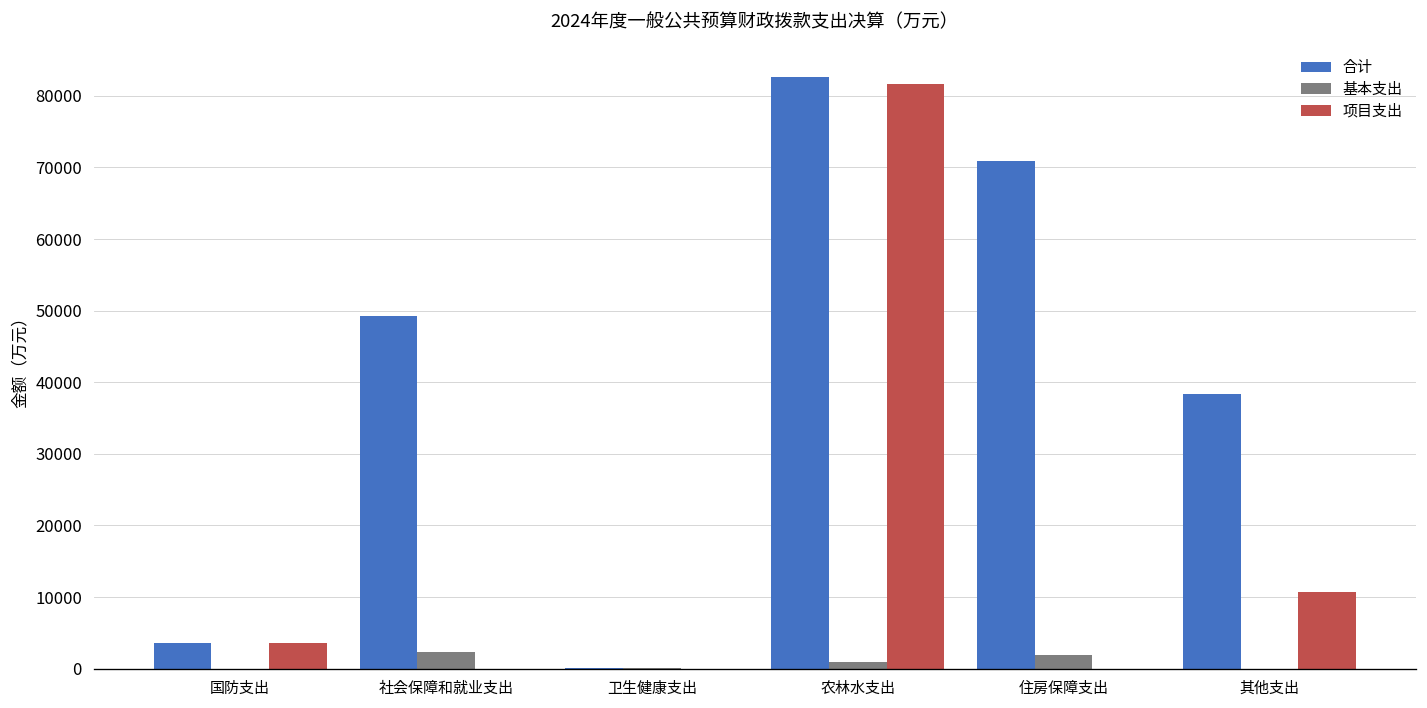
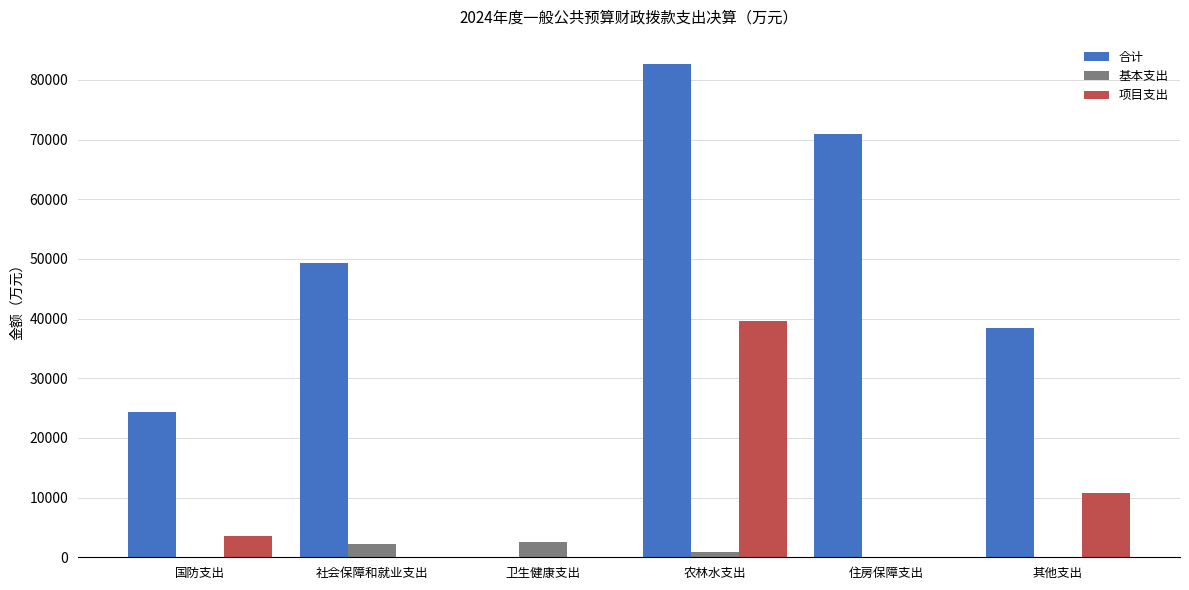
合计, 国防支出: 4000 -> 24000
基本支出, 卫生健康支出: 0 -> 3000
项目支出, 农林水支出: 82000 -> 40000
基本支出, 住房保障支出: 2000 -> 0
